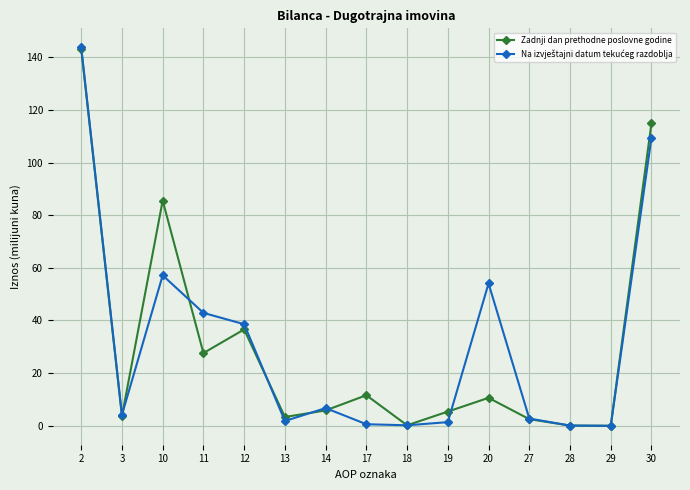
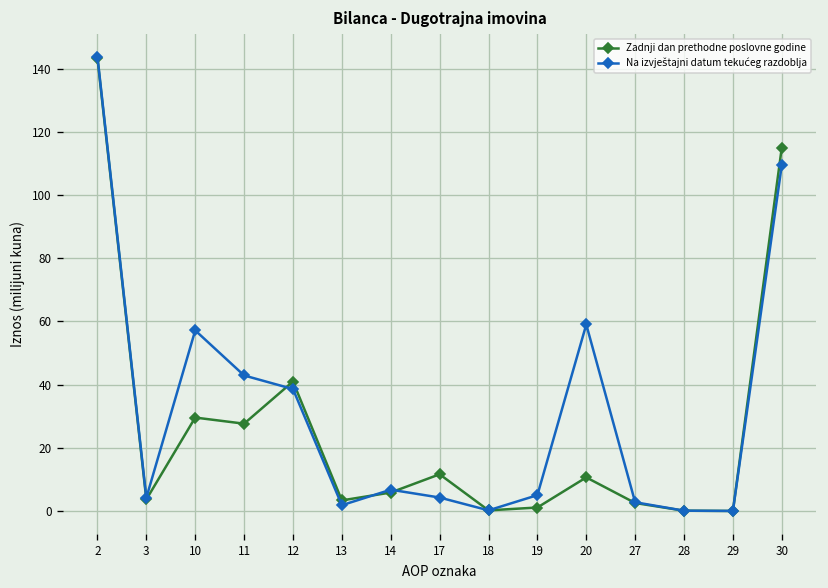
Zadnji dan prethodne poslovne godine, 10: 86 -> 30
Zadnji dan prethodne poslovne godine, 12: 37 -> 41
Na izvještajni datum tekućeg razdoblja, 17: 1 -> 4
Zadnji dan prethodne poslovne godine, 19: 5 -> 1
Na izvještajni datum tekućeg razdoblja, 19: 1 -> 5
Na izvještajni datum tekućeg razdoblja, 20: 54 -> 59
